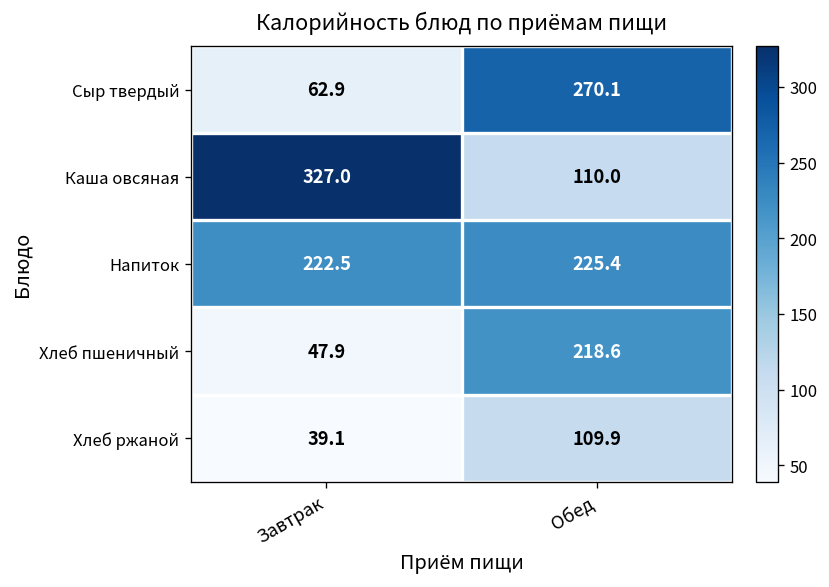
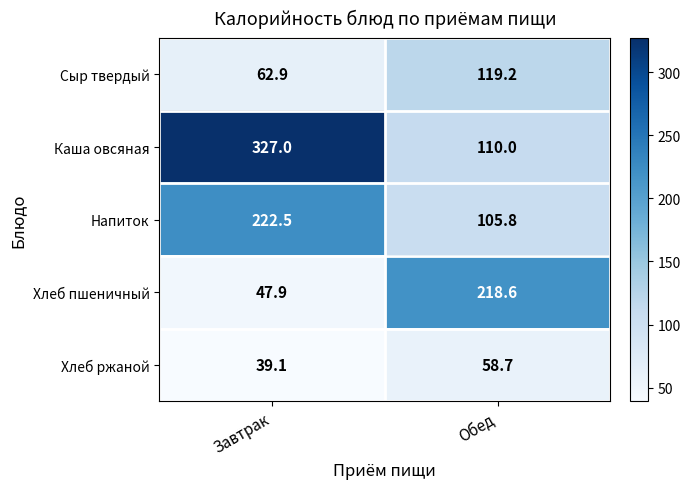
Сыр твердый, Обед: 270.1 -> 119.2
Напиток, Обед: 225.4 -> 105.8
Хлеб ржаной, Обед: 109.9 -> 58.7
